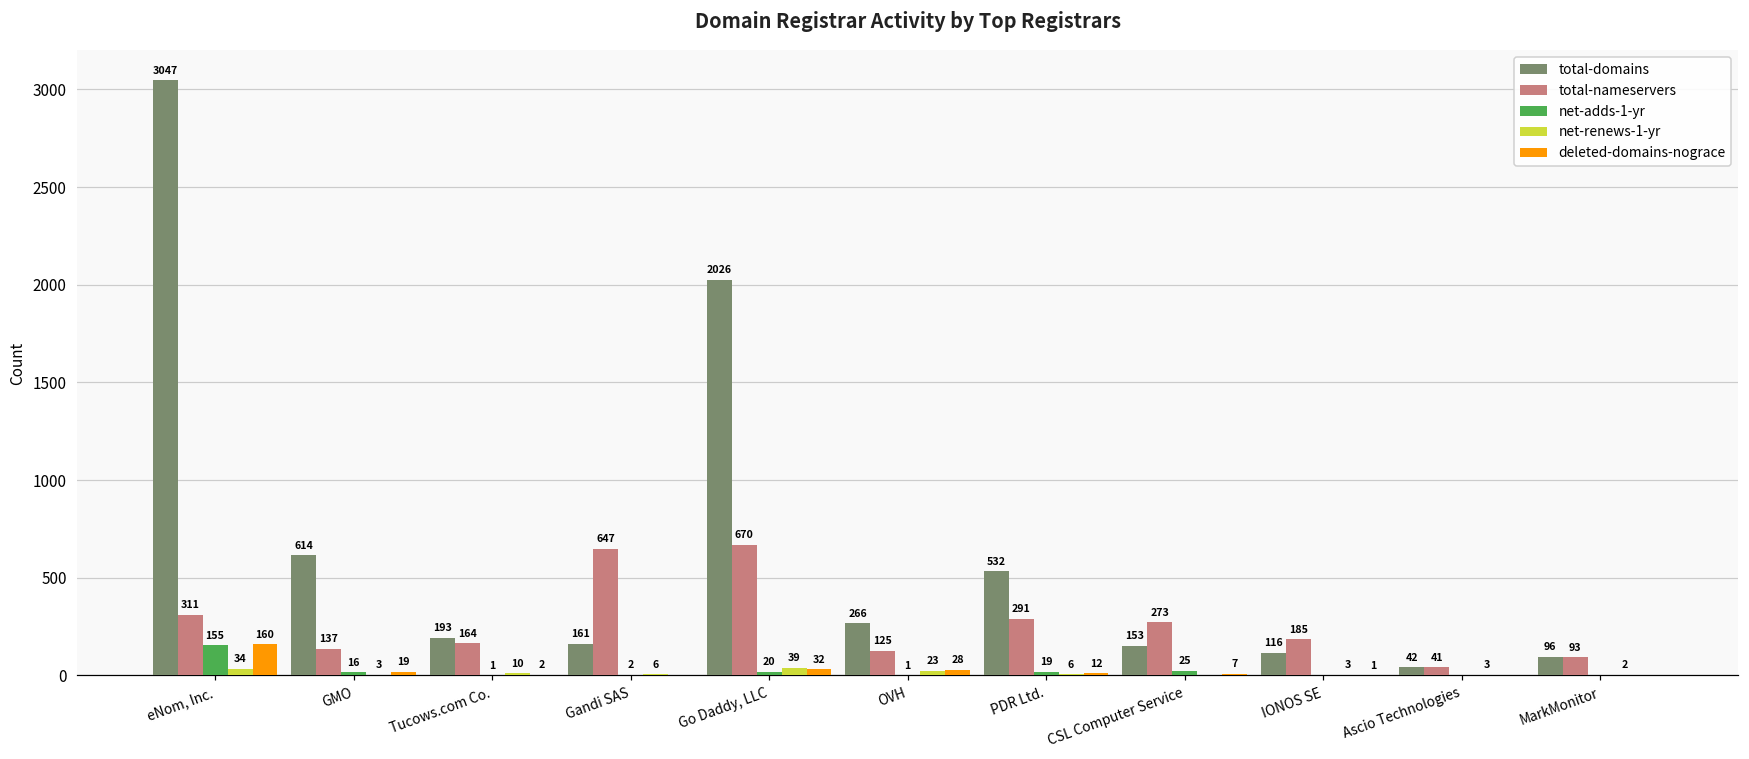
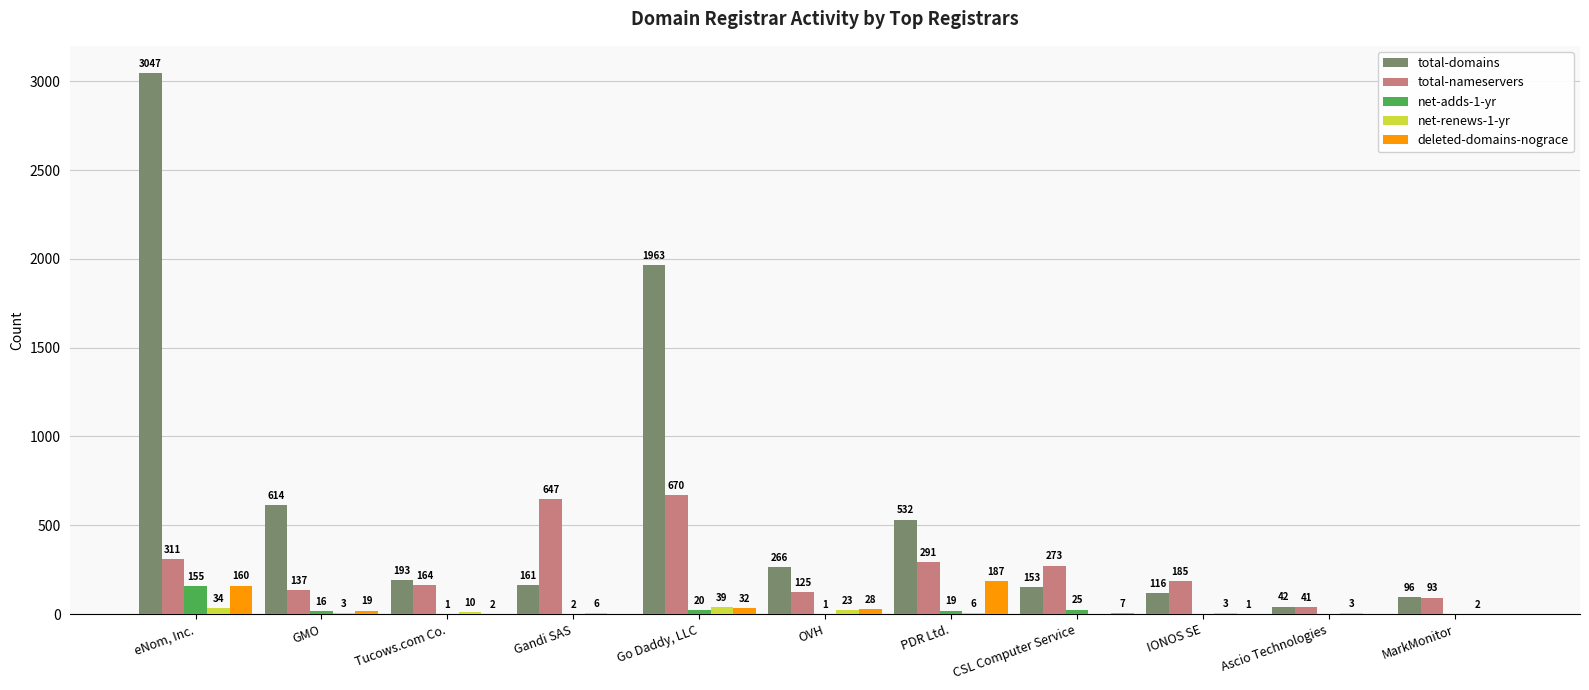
total-domains, Go Daddy, LLC: 2026 -> 1963
deleted-domains-nograce, PDR Ltd.: 12 -> 187
